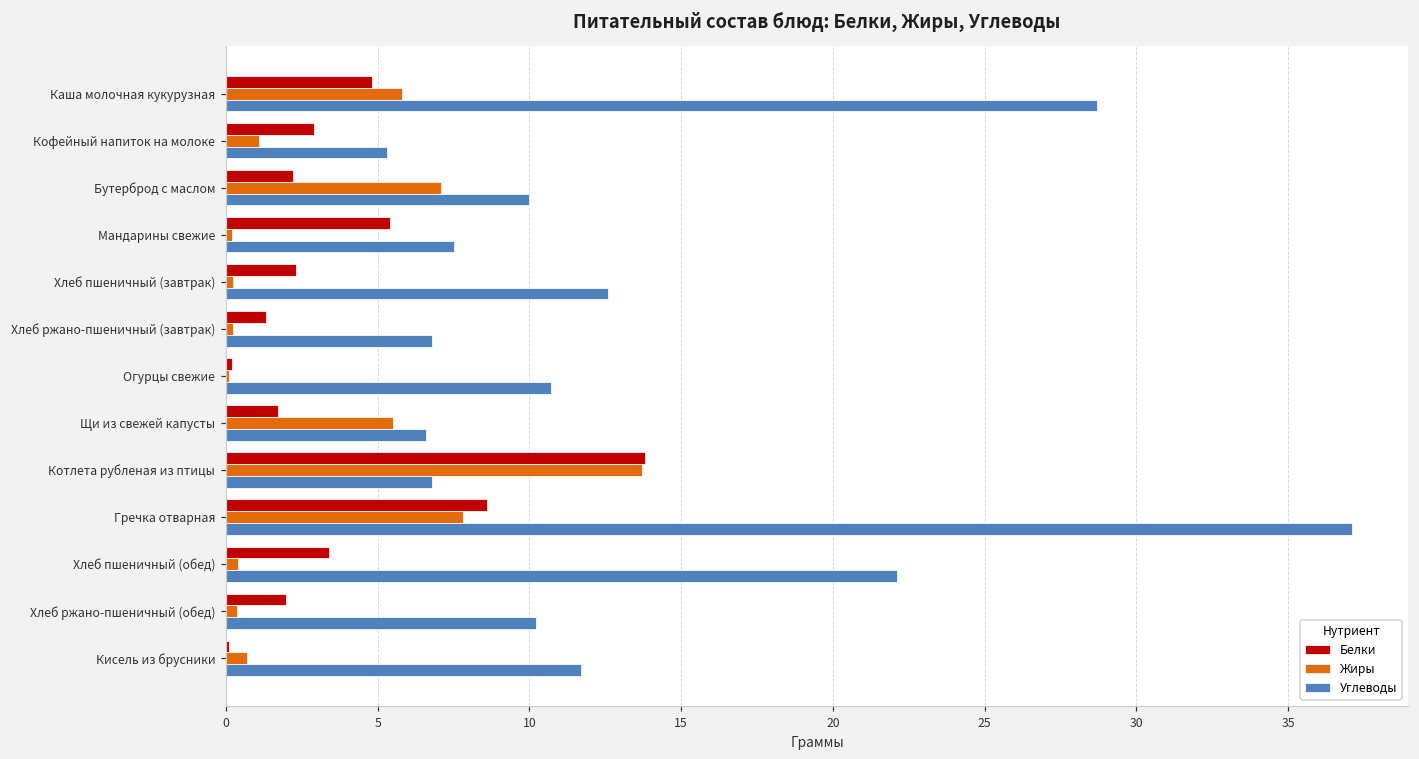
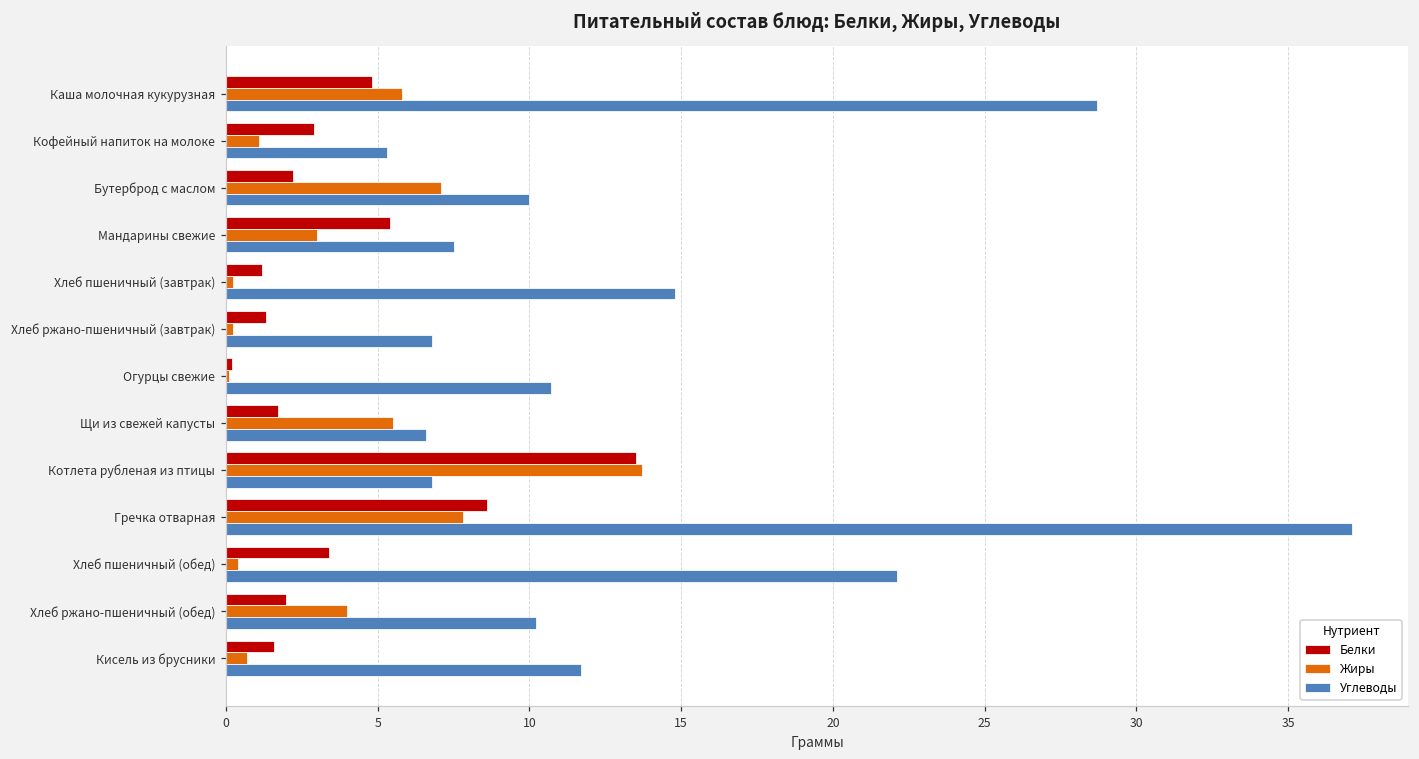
Жиры, Мандарины свежие: 0.2 -> 3.0
Белки, Хлеб пшеничный (завтрак): 2.3 -> 1.2
Углеводы, Хлеб пшеничный (завтрак): 12.6 -> 14.8
Белки, Котлета рубленая из птицы: 13.8 -> 13.5
Жиры, Хлеб ржано-пшеничный (обед): 0.4 -> 4.0
Белки, Кисель из брусники: 0.1 -> 1.6
